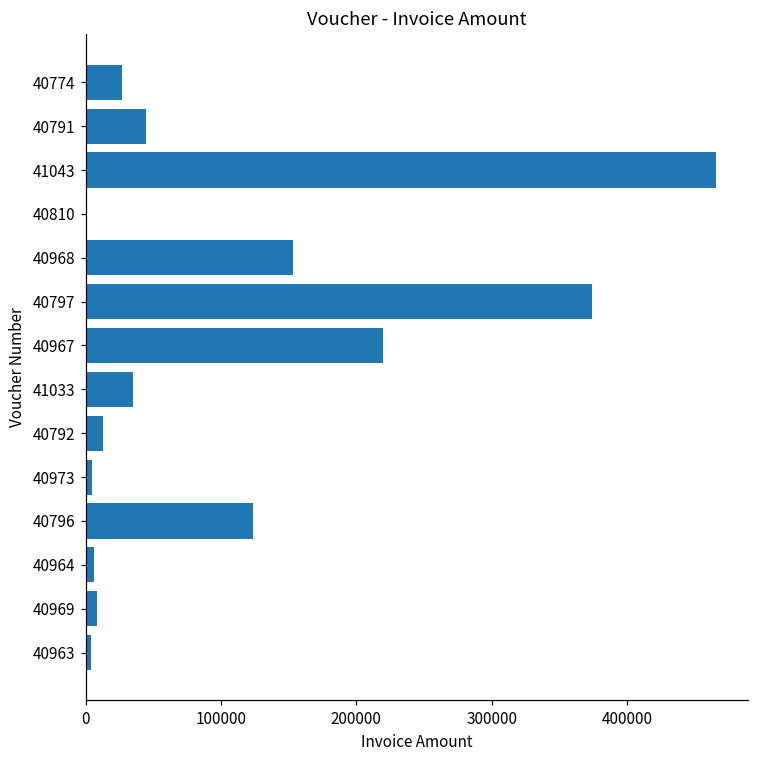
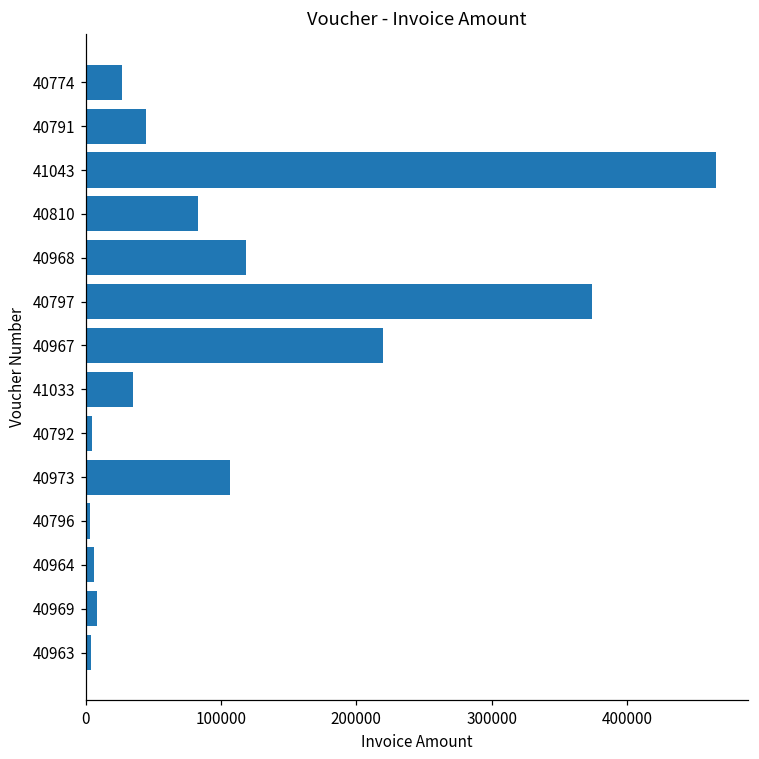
40810: 0 -> 83000
40968: 153000 -> 119000
40792: 13000 -> 5000
40973: 5000 -> 107000
40796: 124000 -> 3000
